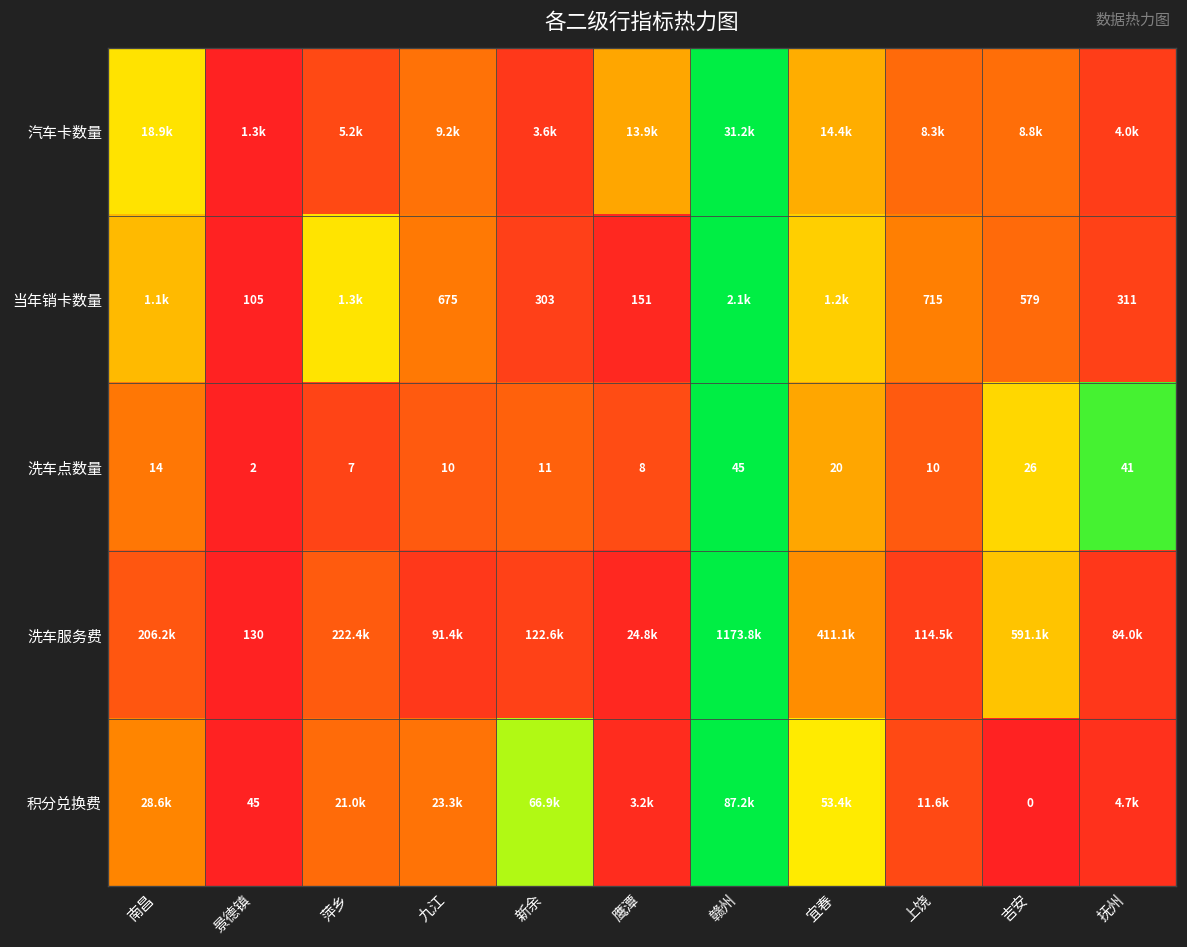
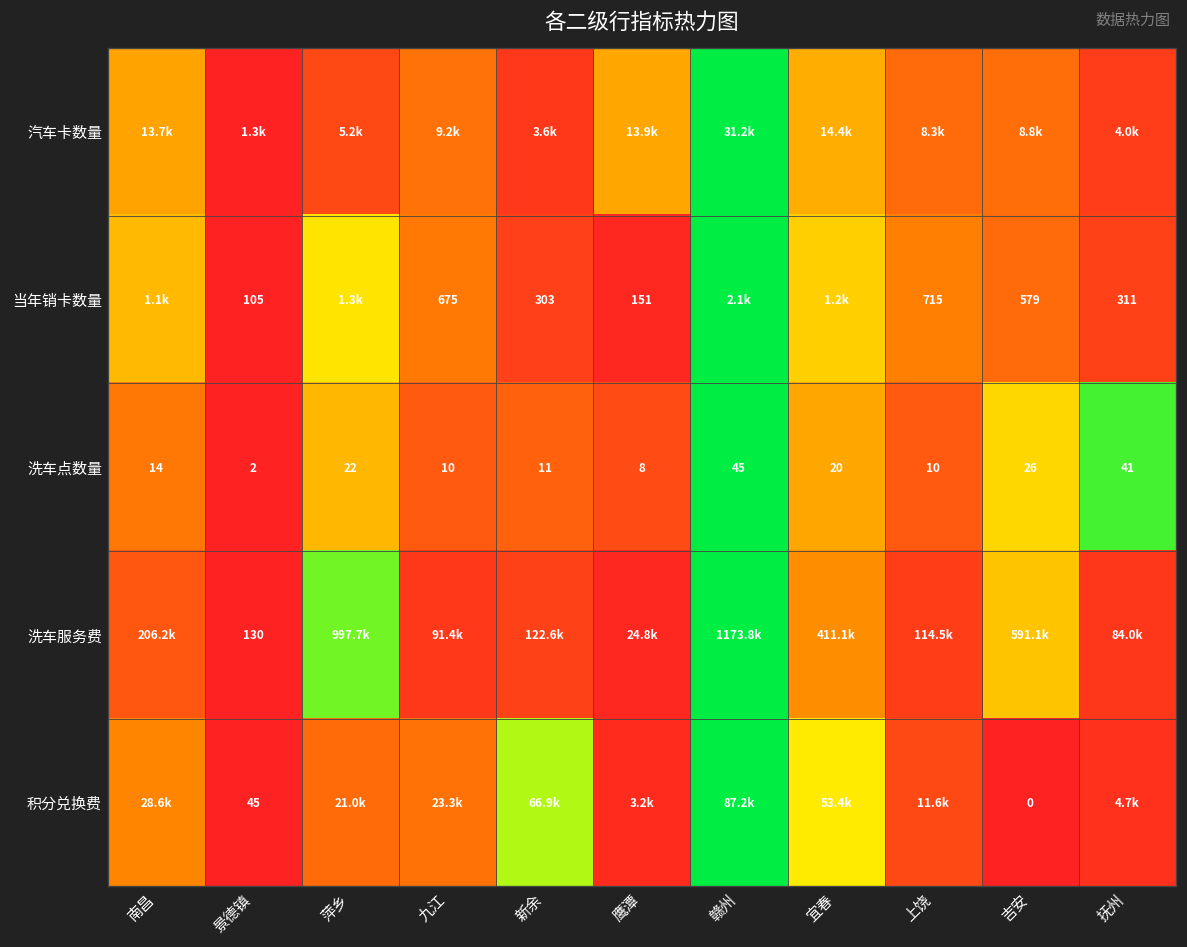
汽车卡数量, 南昌: 18.9k -> 13.7k
洗车点数量, 萍乡: 7 -> 22
洗车服务费, 萍乡: 222.4k -> 997.7k
